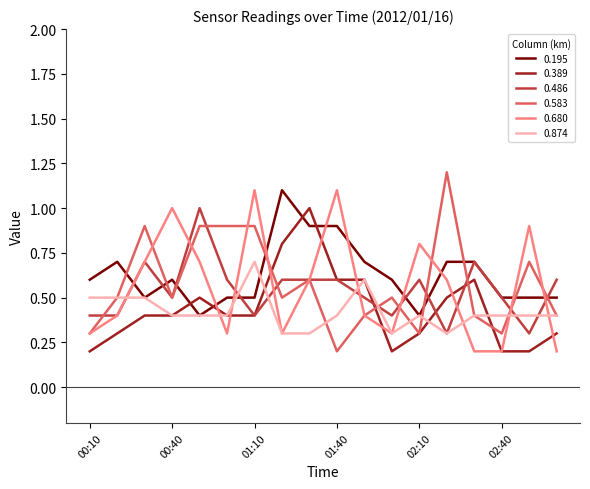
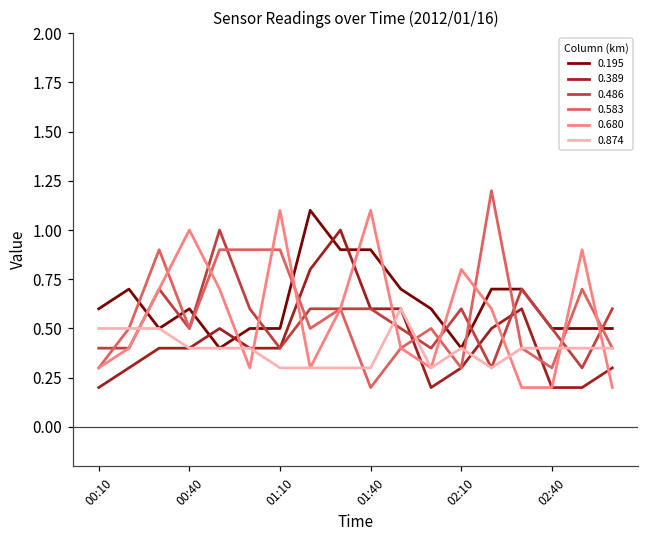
0.874, 01:10: 0.7 -> 0.3
0.874, 01:40: 0.4 -> 0.3
